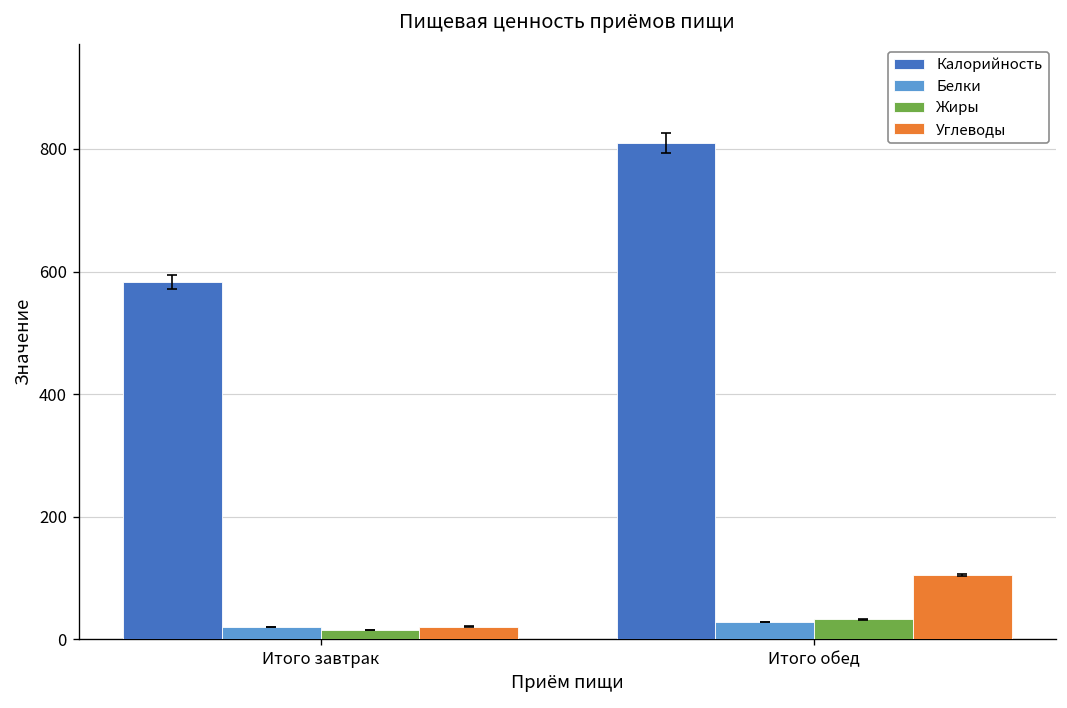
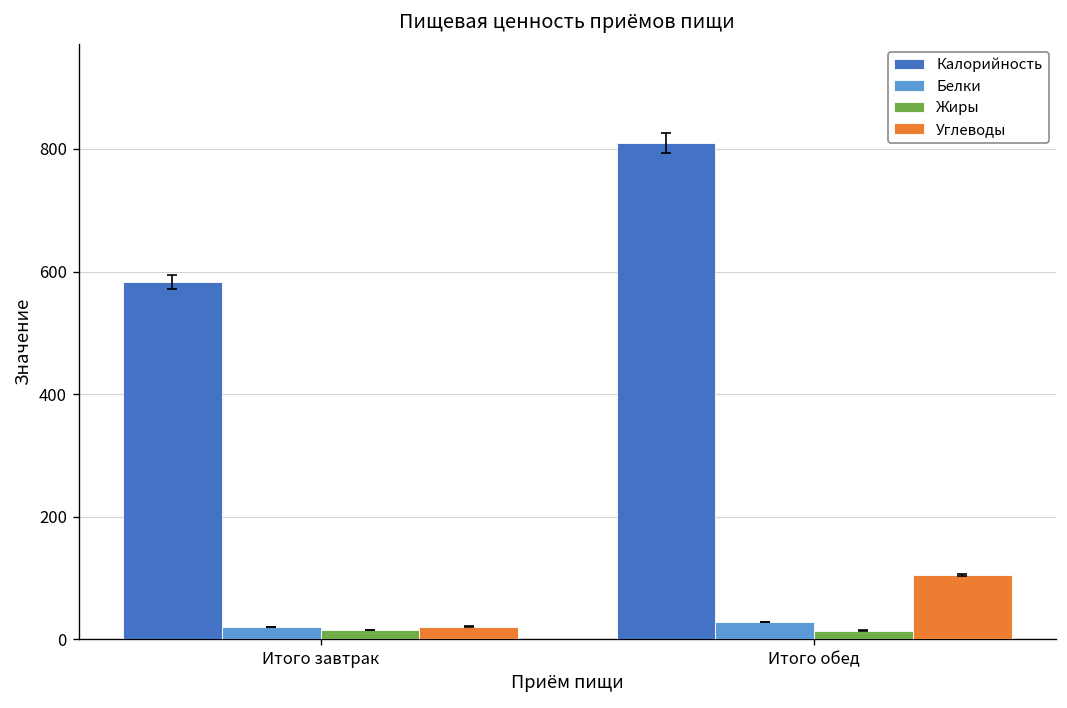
Жиры, Итого обед: 30 -> 10
